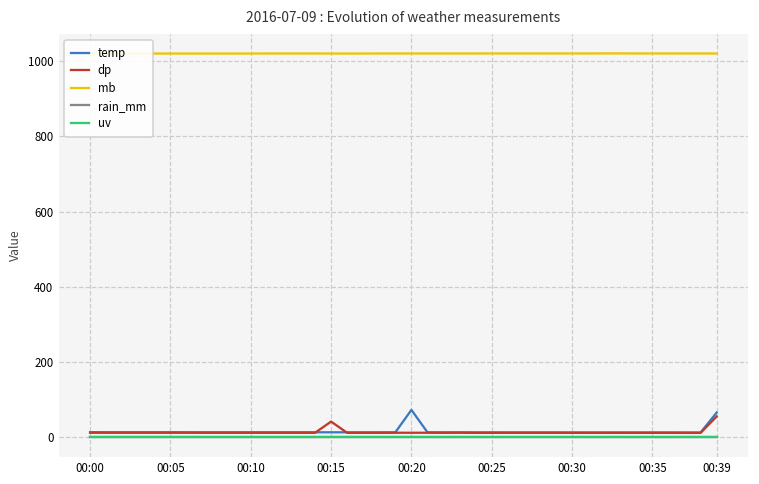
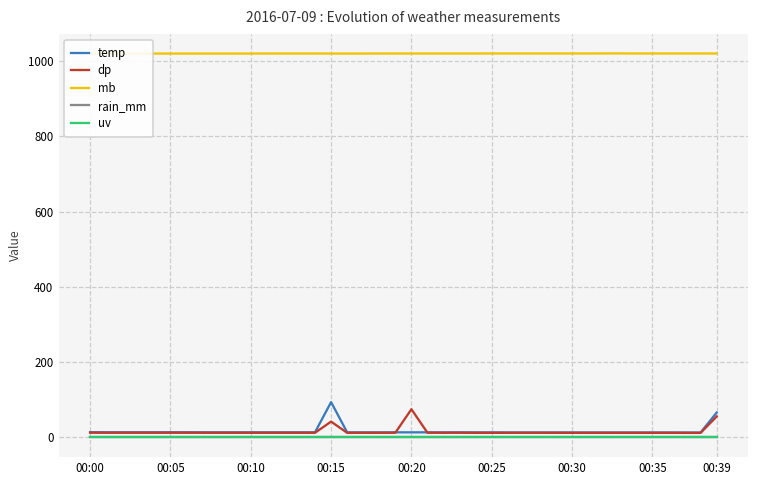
temp, 00:15: 10 -> 90
temp, 00:20: 70 -> 10
dp, 00:20: 10 -> 80
